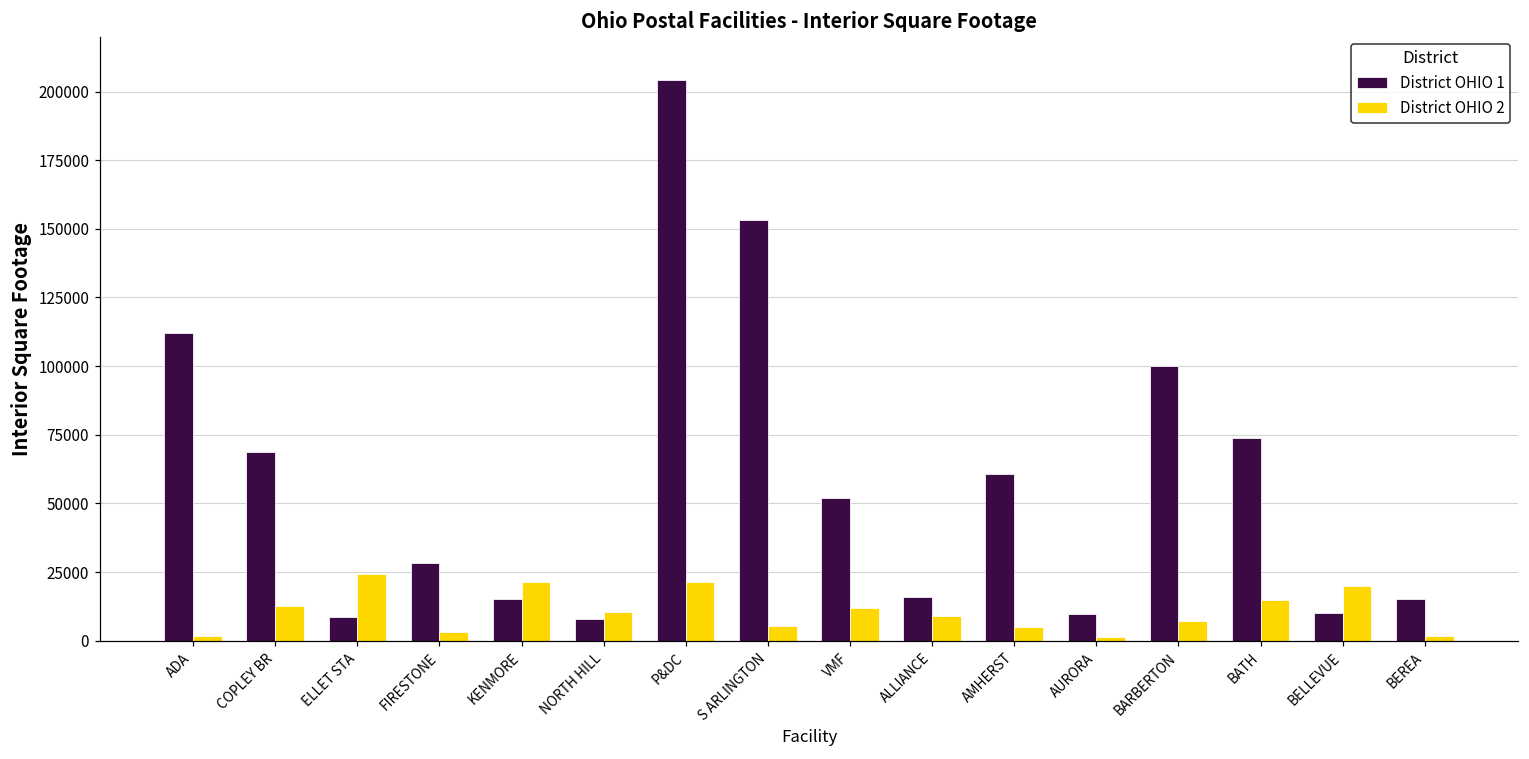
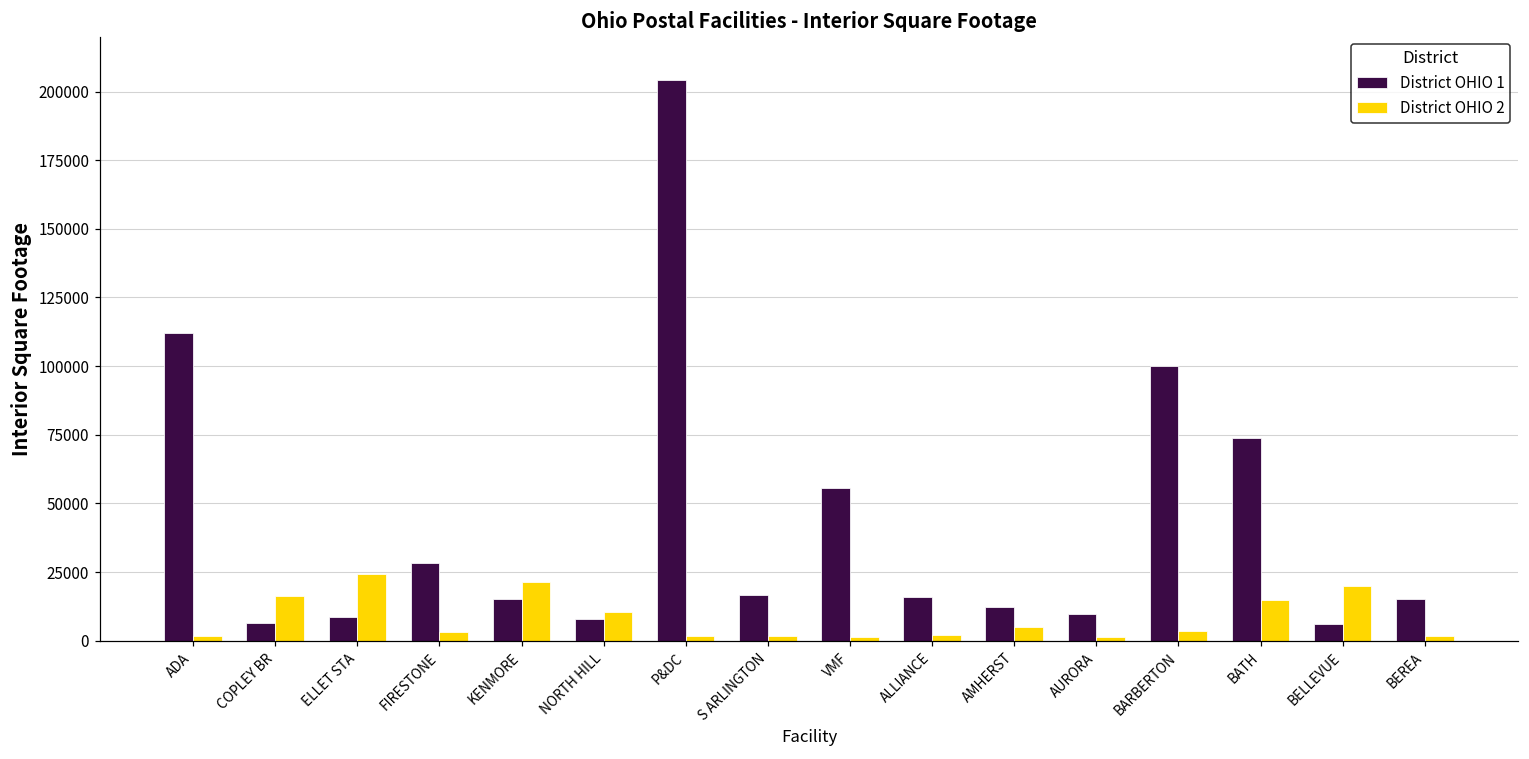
District OHIO 1, COPLEY BR: 69000 -> 7000
District OHIO 2, COPLEY BR: 13000 -> 16000
District OHIO 2, P&DC: 21000 -> 2000
District OHIO 1, S ARLINGTON: 153000 -> 17000
District OHIO 2, S ARLINGTON: 5000 -> 2000
District OHIO 1, VMF: 52000 -> 55000
District OHIO 2, VMF: 12000 -> 1000
District OHIO 2, ALLIANCE: 9000 -> 2000
District OHIO 1, AMHERST: 61000 -> 12000
District OHIO 2, BARBERTON: 7000 -> 4000
District OHIO 1, BELLEVUE: 10000 -> 6000
